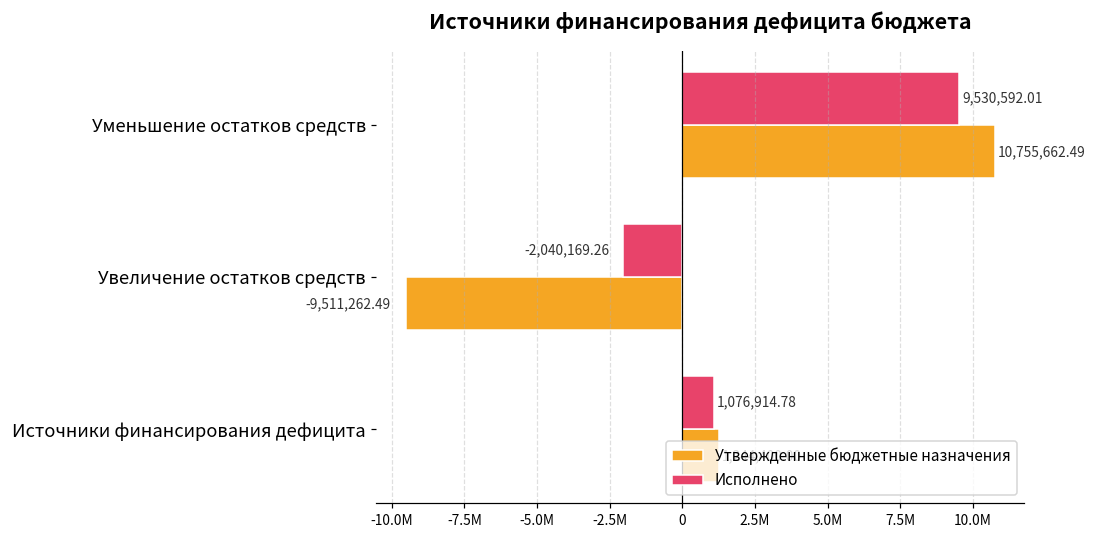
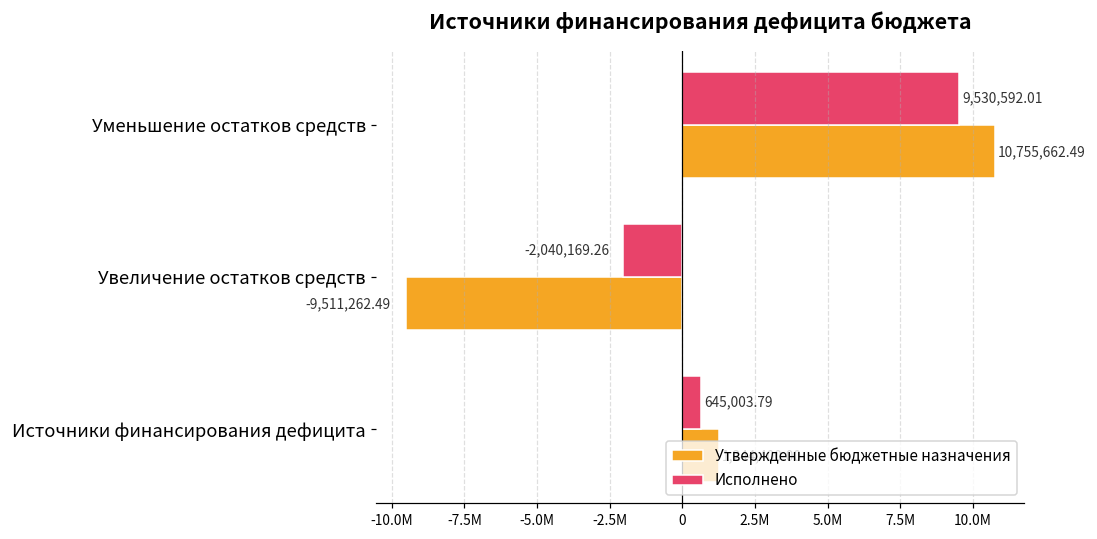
Исполнено, Источники финансирования дефицита: 1,076,914.78 -> 645,003.79
